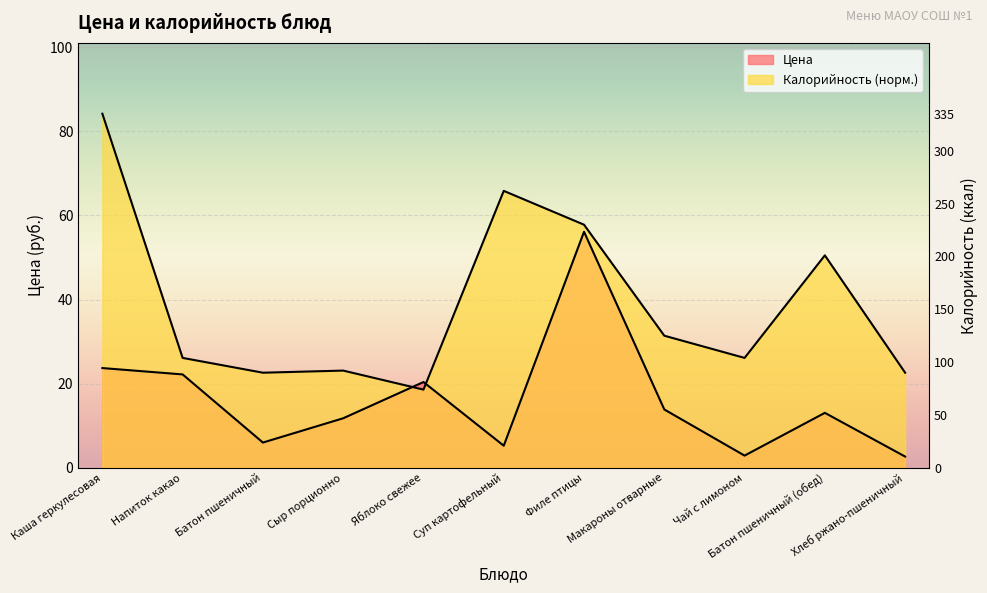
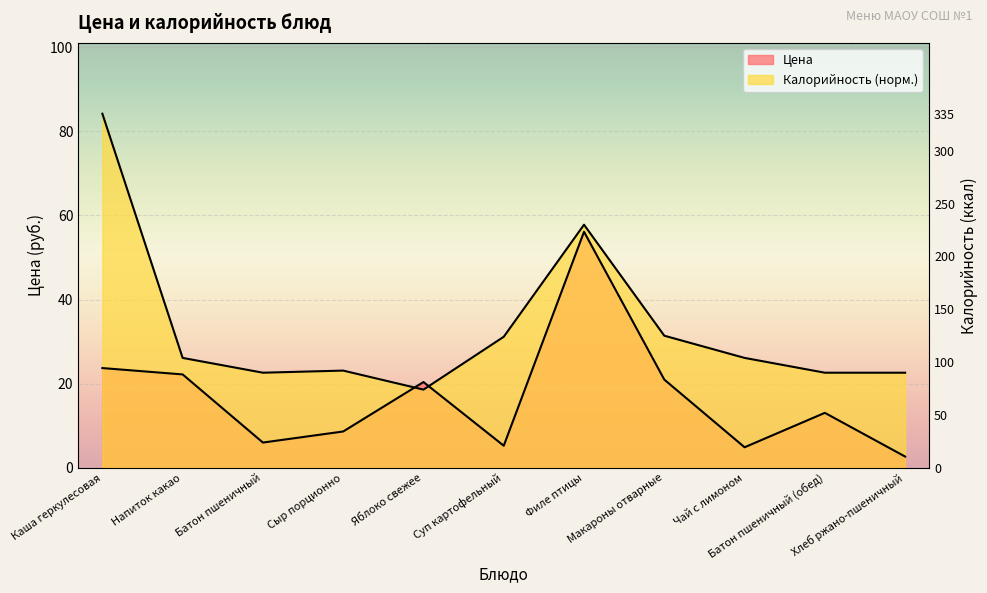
Цена, Сыр порционно: 12 -> 9
Калорийность (норм.), Суп картофельный: 66 -> 31
Цена, Макароны отварные: 14 -> 21
Цена, Чай с лимоном: 3 -> 5
Калорийность (норм.), Батон пшеничный (обед): 50 -> 23
